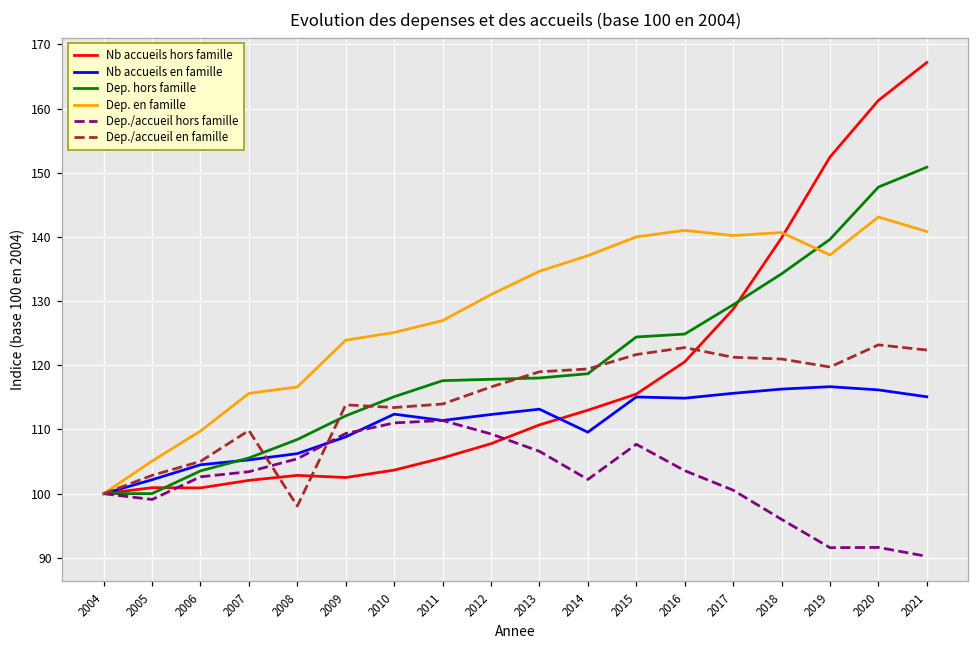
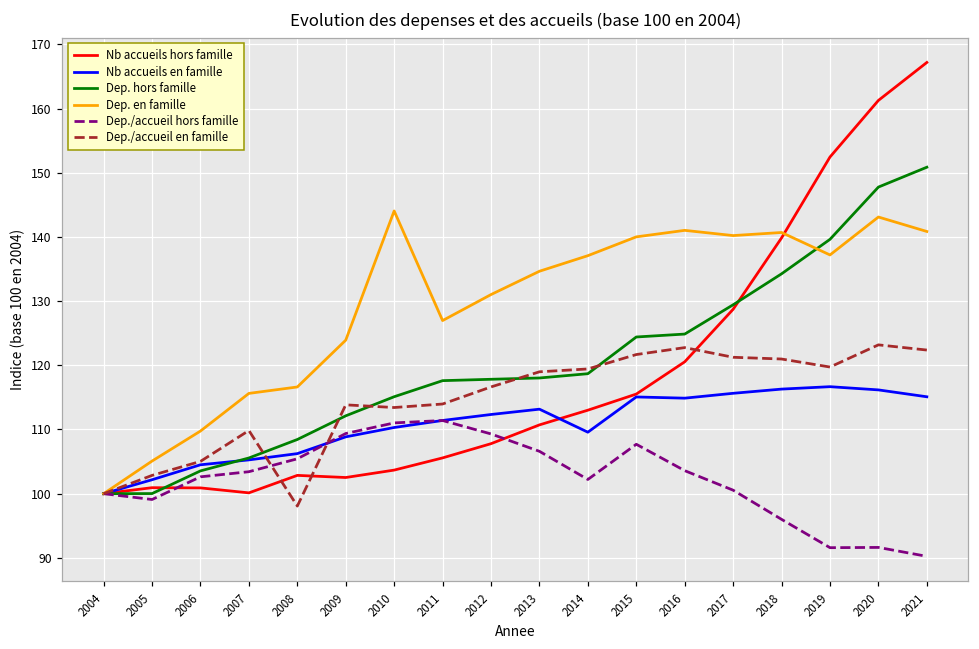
Nb accueils hors famille, 2007: 102 -> 100
Nb accueils en famille, 2010: 112 -> 110
Dep. en famille, 2010: 125 -> 144
